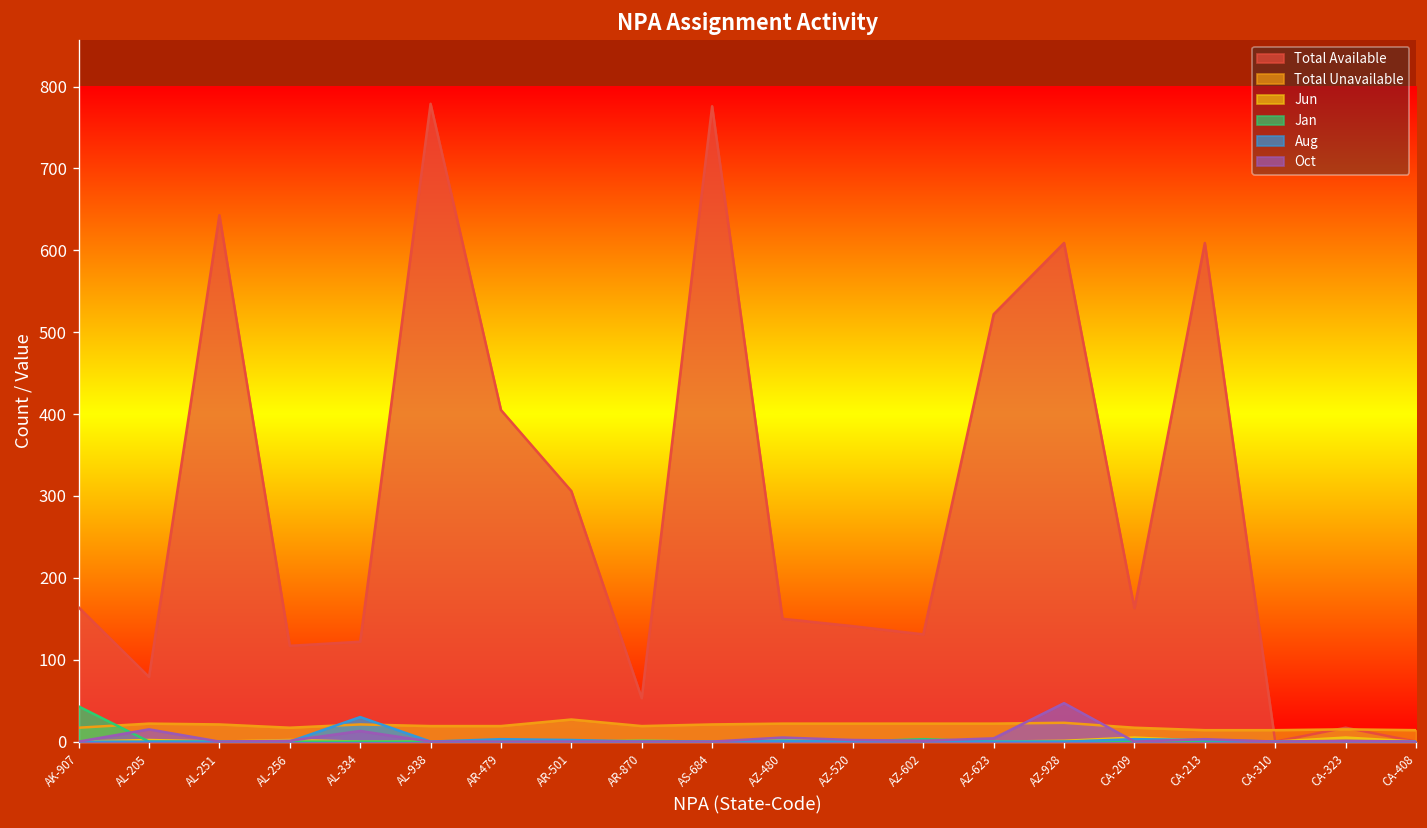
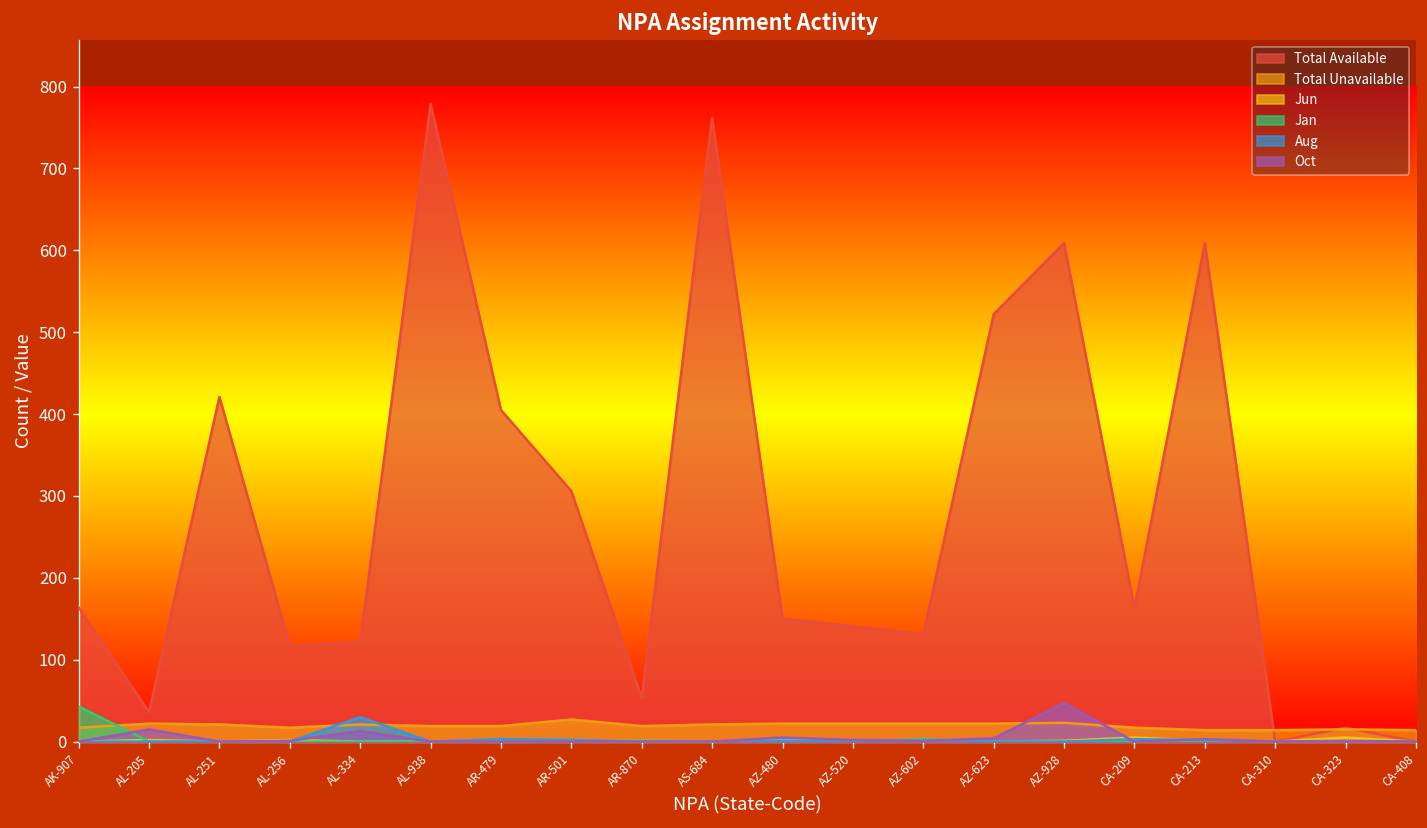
Total Available, AL-205: 80 -> 40
Total Available, AL-251: 640 -> 420
Total Available, AS-684: 780 -> 760
